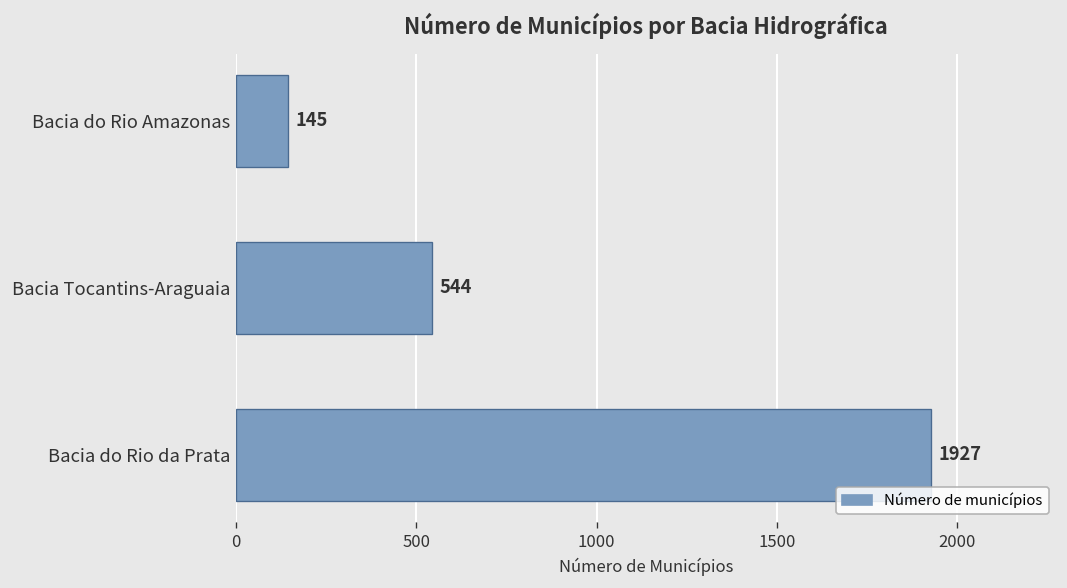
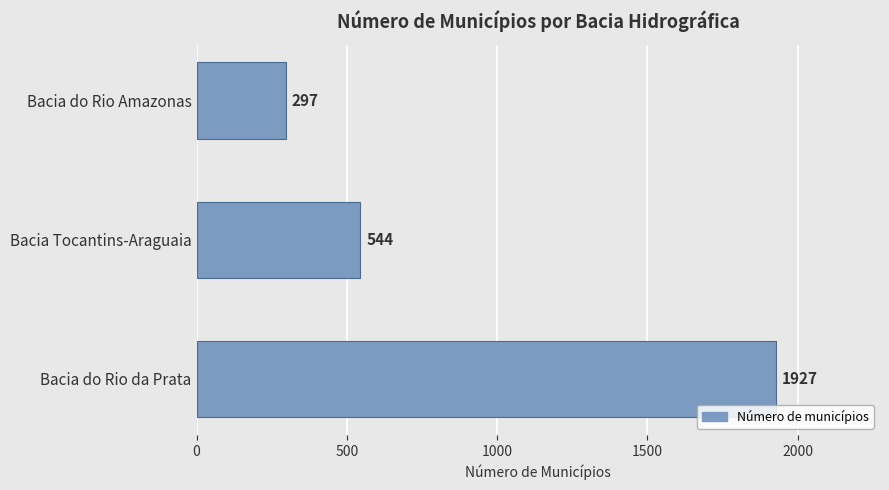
Bacia do Rio Amazonas: 145 -> 297
